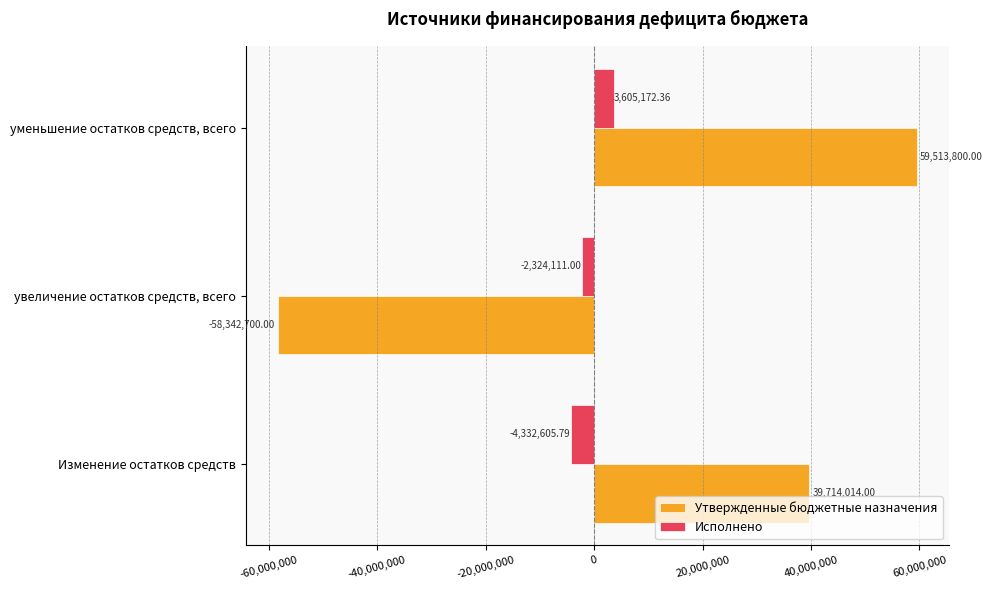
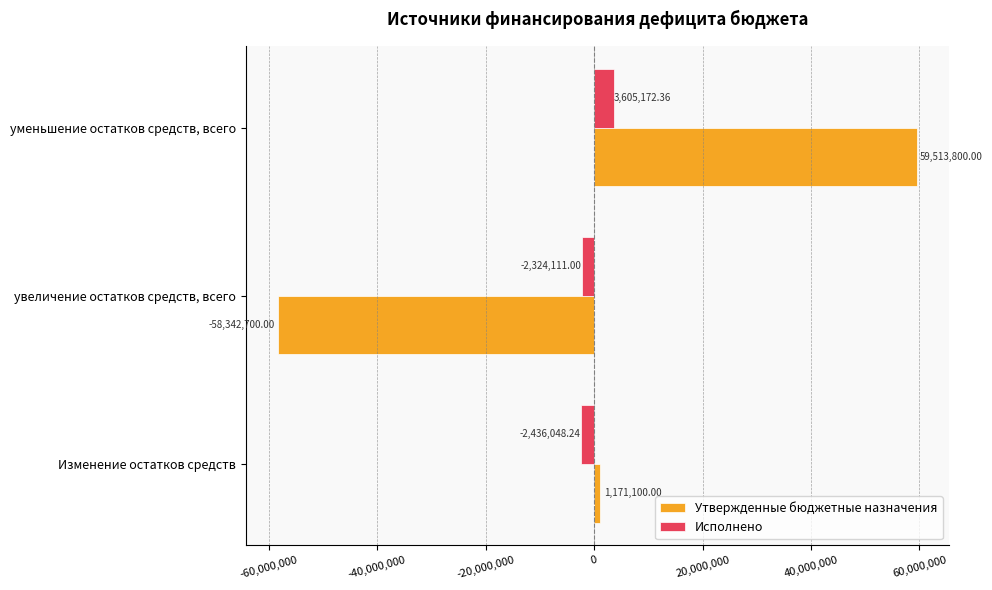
Исполнено, Изменение остатков средств: -4,332,605.79 -> -2,436,048.24
Утвержденные бюджетные назначения, Изменение остатков средств: 40,000,000 -> 1,000,000
